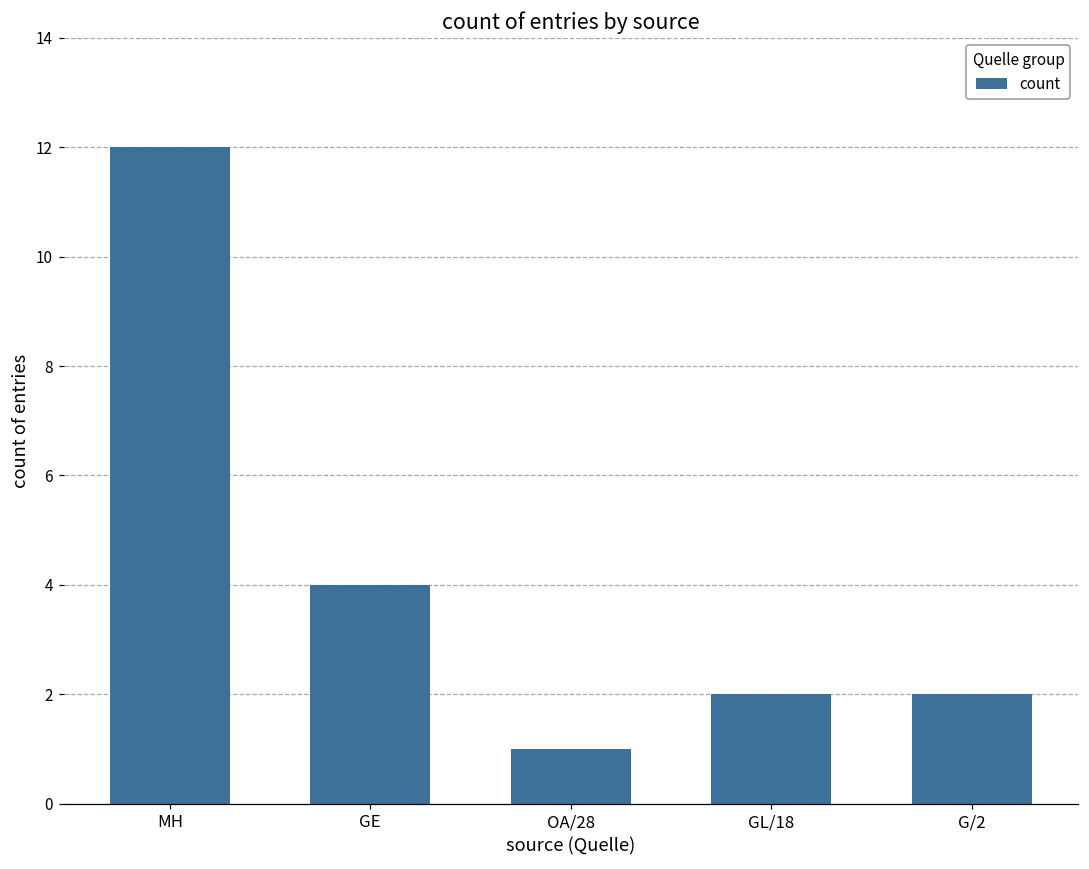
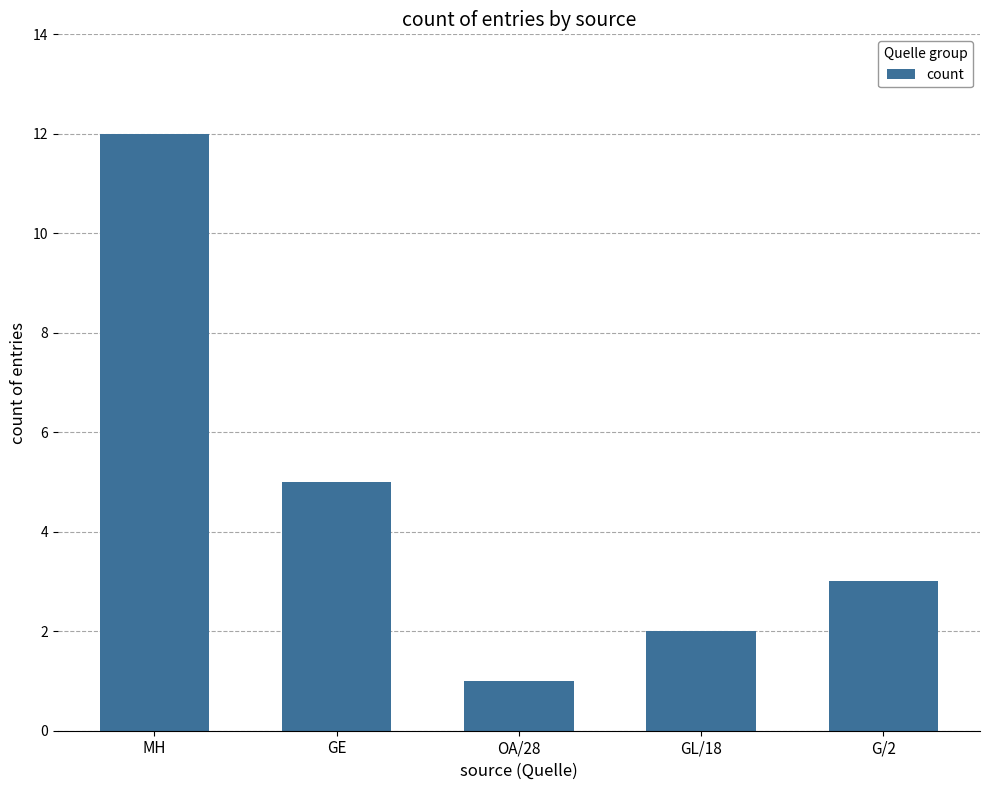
GE: 4 -> 5
G/2: 2 -> 3
